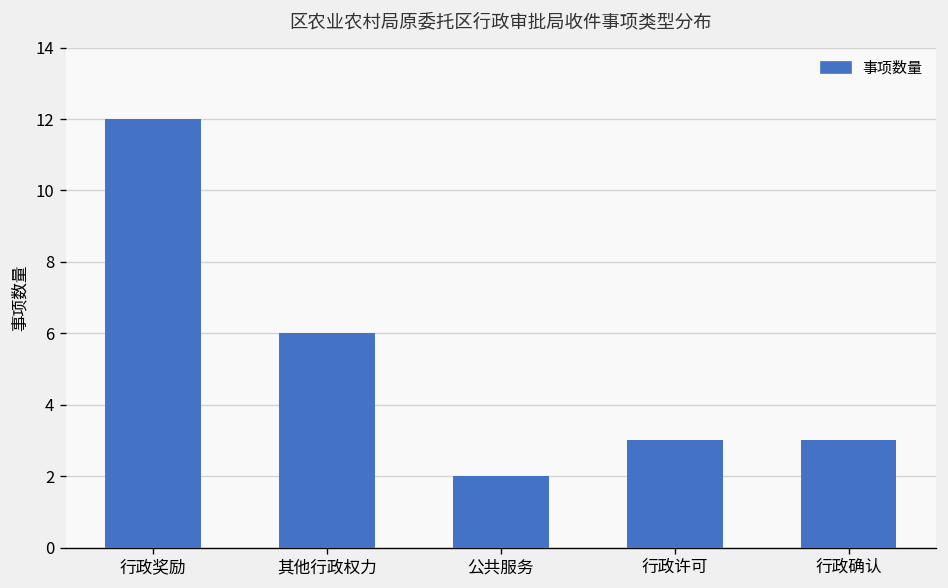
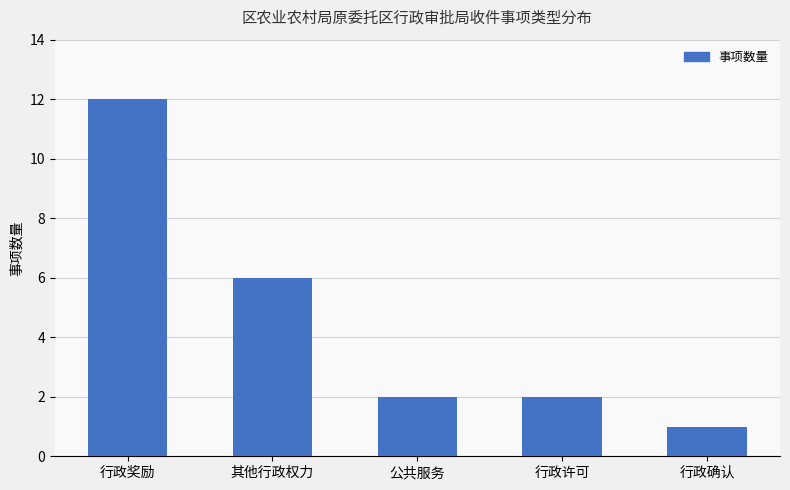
行政许可: 3 -> 2
行政确认: 3 -> 1
